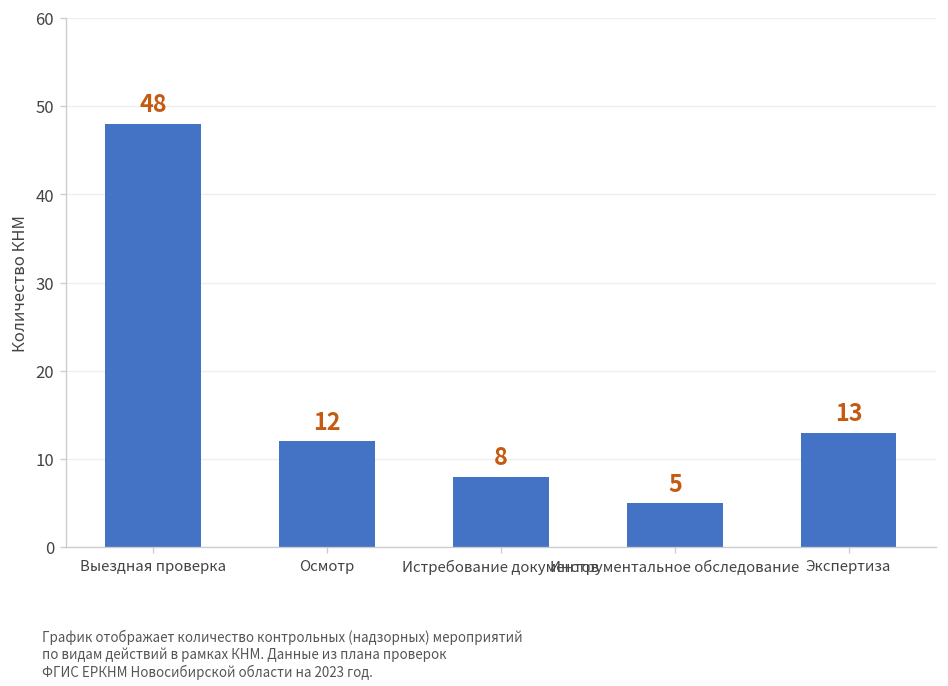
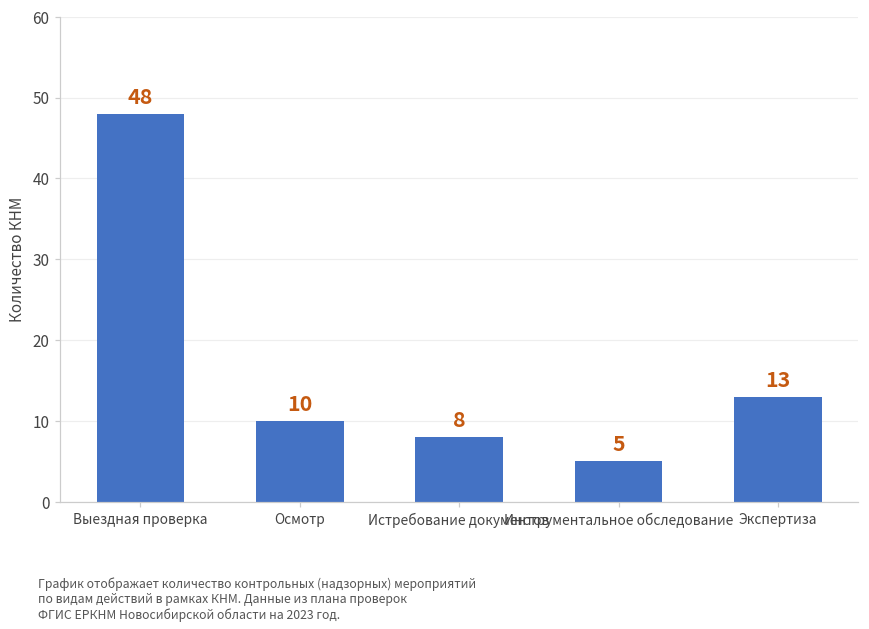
Осмотр: 12 -> 10
